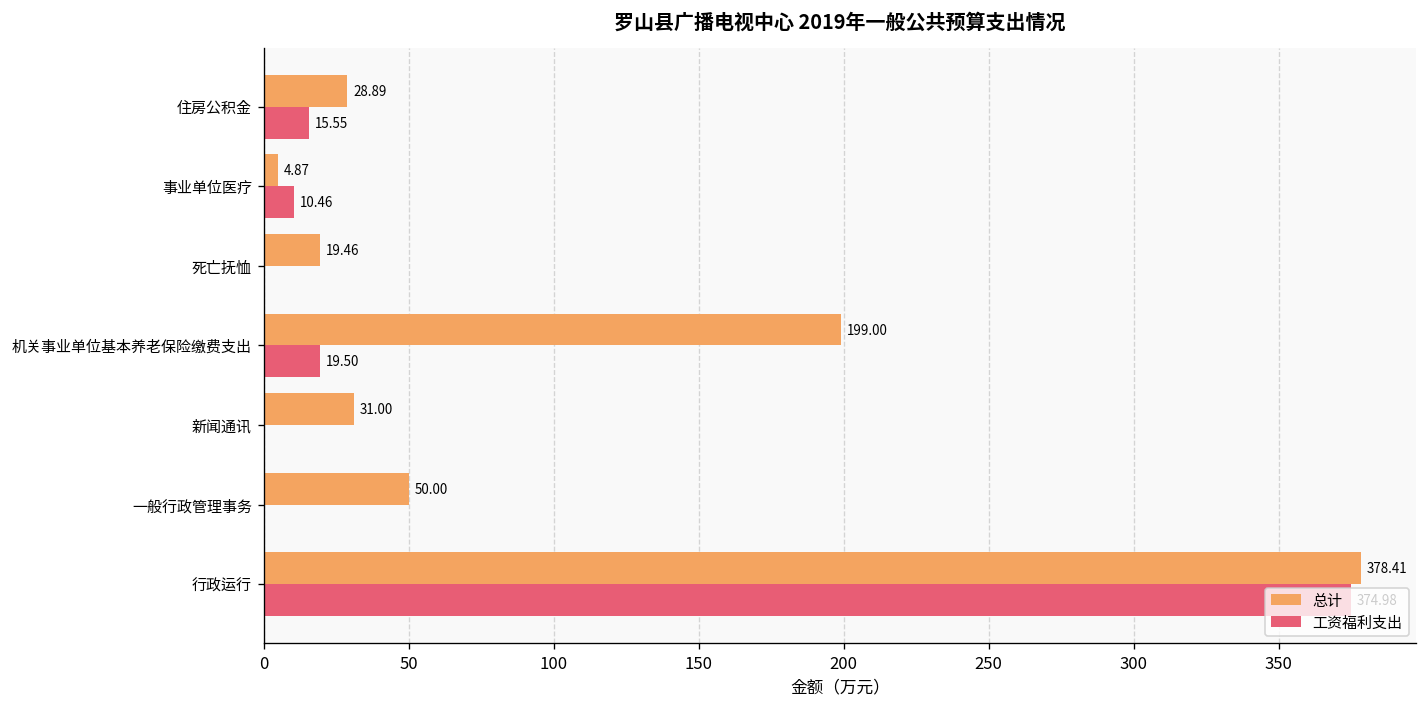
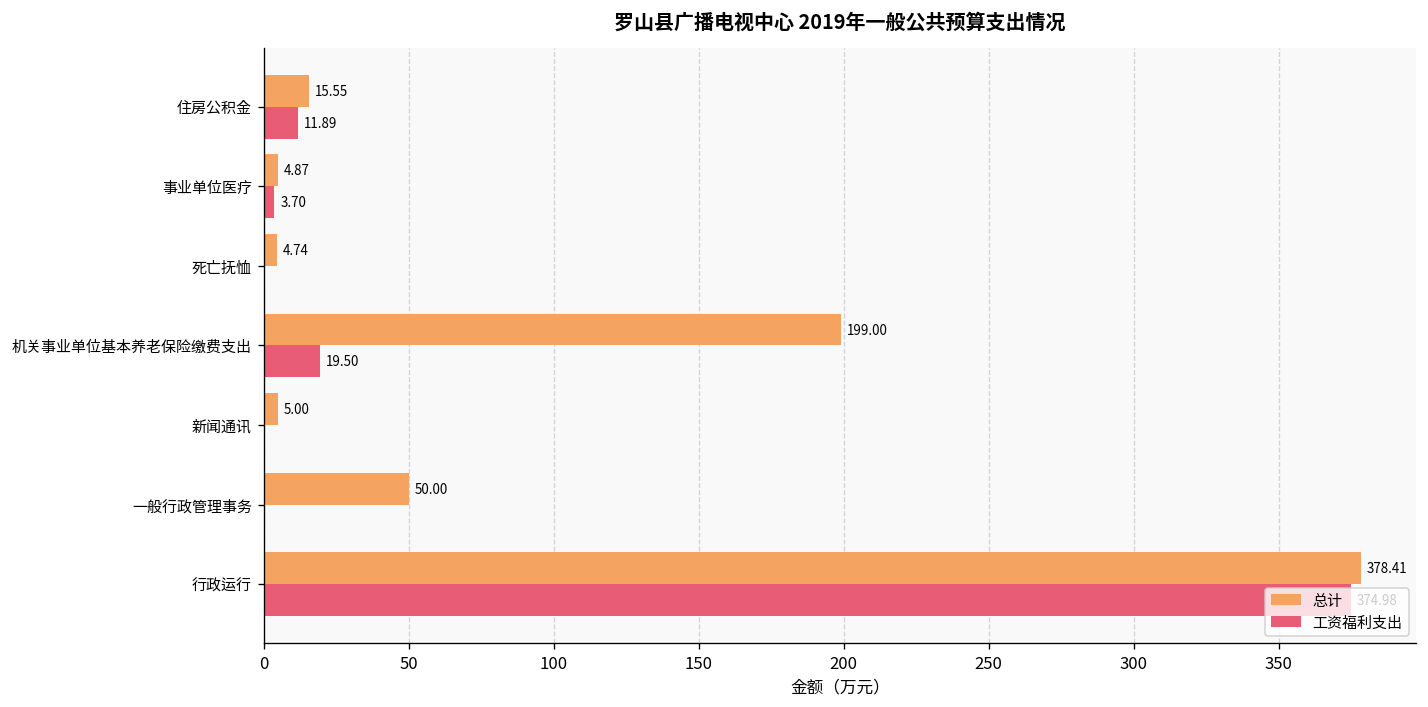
总计, 住房公积金: 28.89 -> 15.55
工资福利支出, 住房公积金: 15.55 -> 11.89
工资福利支出, 事业单位医疗: 10.46 -> 3.70
总计, 死亡抚恤: 19.46 -> 4.74
总计, 新闻通讯: 31.00 -> 5.00
